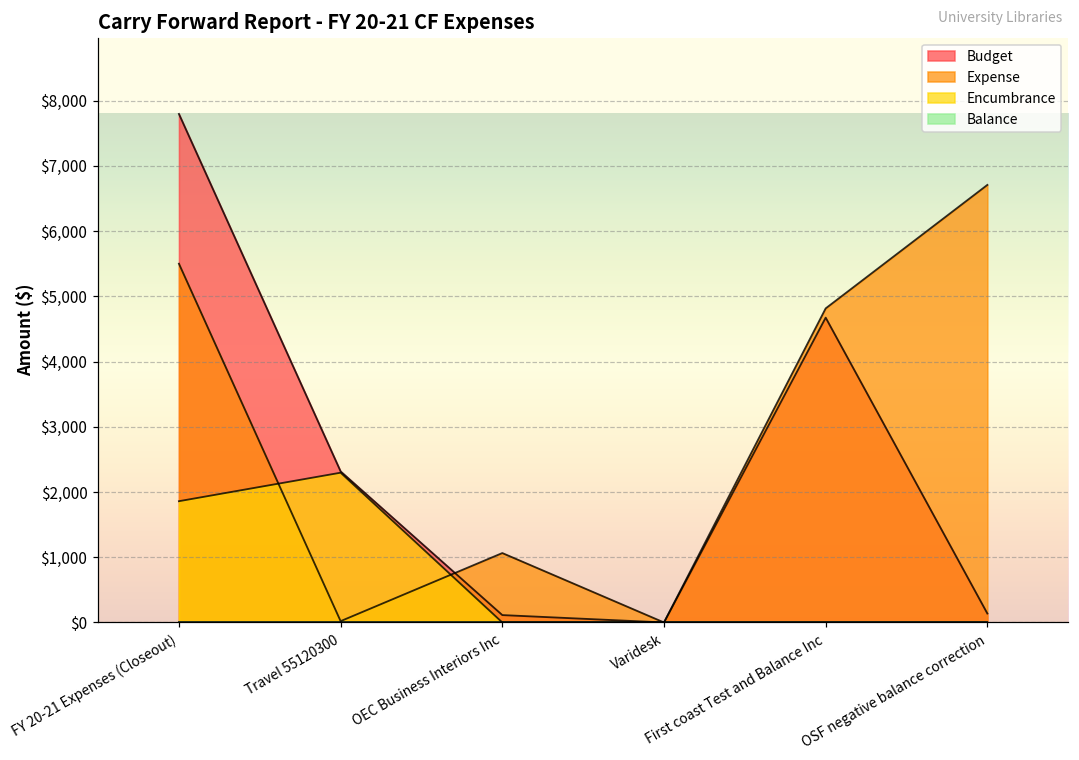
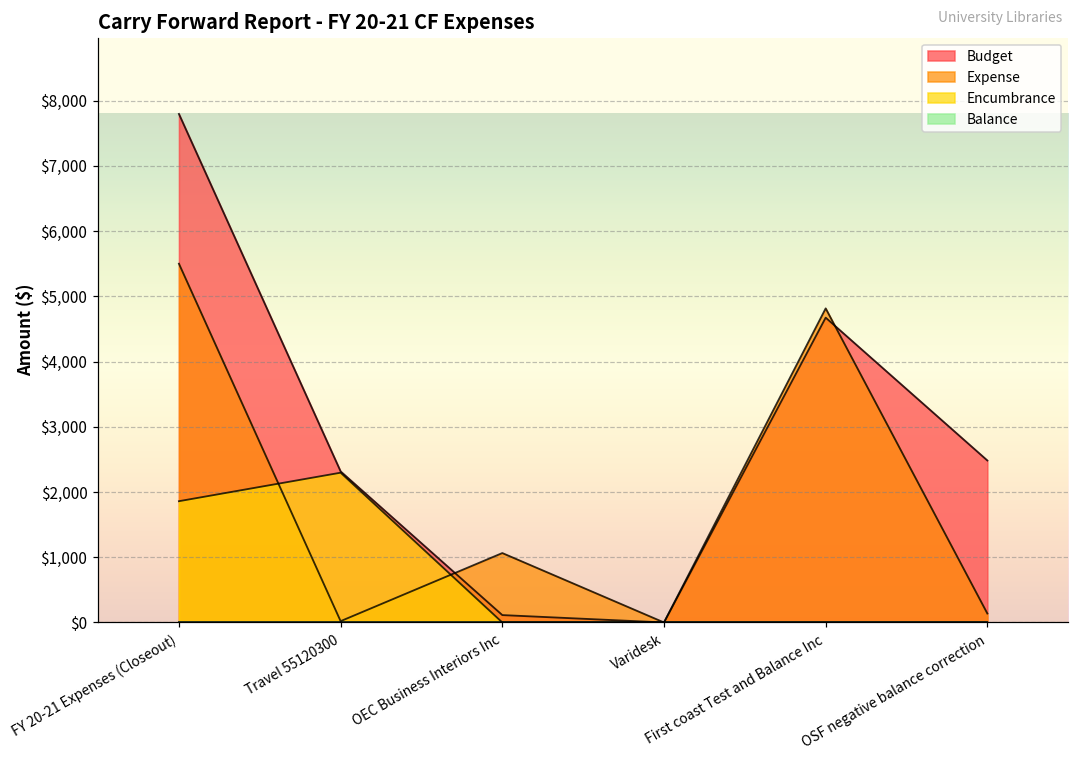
Budget, OSF negative balance correction: $100 -> $2,500
Expense, OSF negative balance correction: $6,700 -> $100
